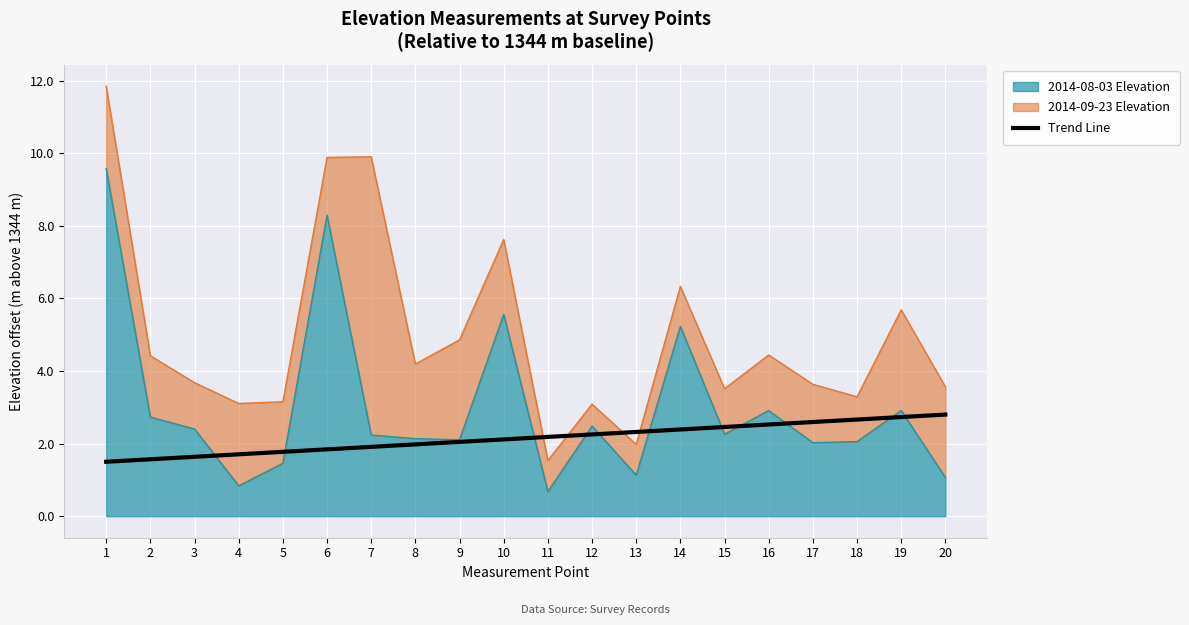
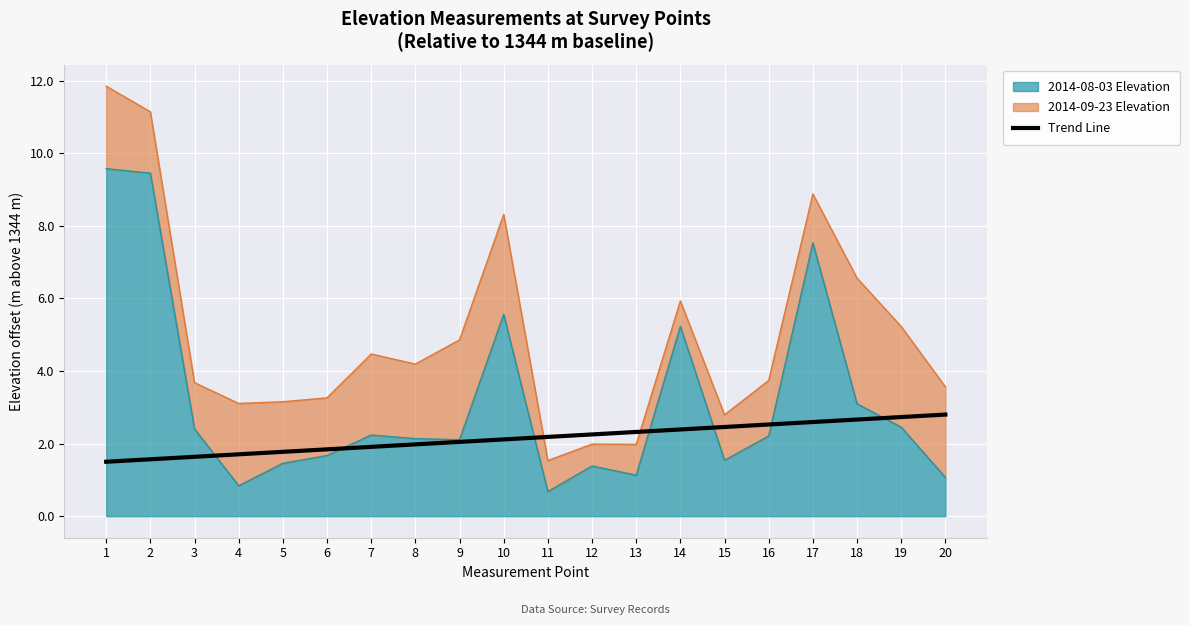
2014-08-03 Elevation, 2: 2.7 -> 9.5
2014-08-03 Elevation, 6: 8.3 -> 1.7
2014-09-23 Elevation, 7: 7.7 -> 2.2
2014-09-23 Elevation, 10: 2.1 -> 2.8
2014-08-03 Elevation, 12: 2.5 -> 1.4
2014-09-23 Elevation, 14: 1.1 -> 0.7
2014-08-03 Elevation, 15: 2.3 -> 1.5
2014-08-03 Elevation, 16: 2.9 -> 2.2
2014-08-03 Elevation, 17: 2.0 -> 7.5
2014-09-23 Elevation, 17: 1.6 -> 1.3
2014-08-03 Elevation, 18: 2.1 -> 3.1
2014-09-23 Elevation, 18: 1.2 -> 3.5
2014-08-03 Elevation, 19: 2.9 -> 2.5
